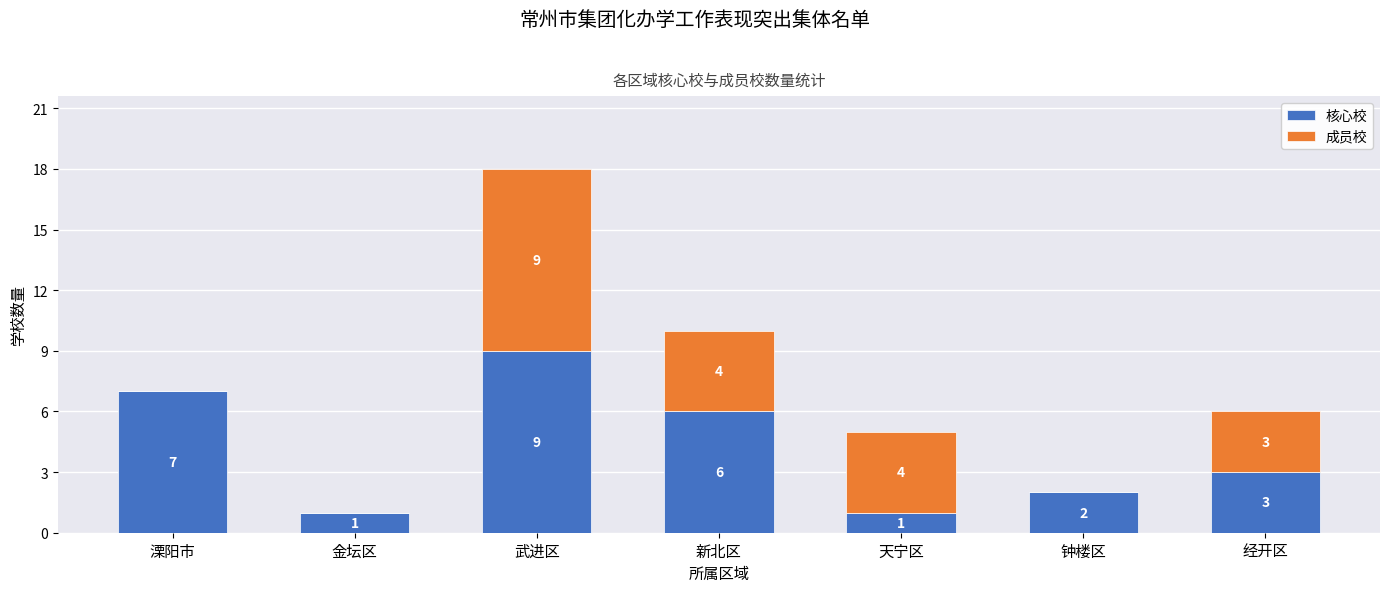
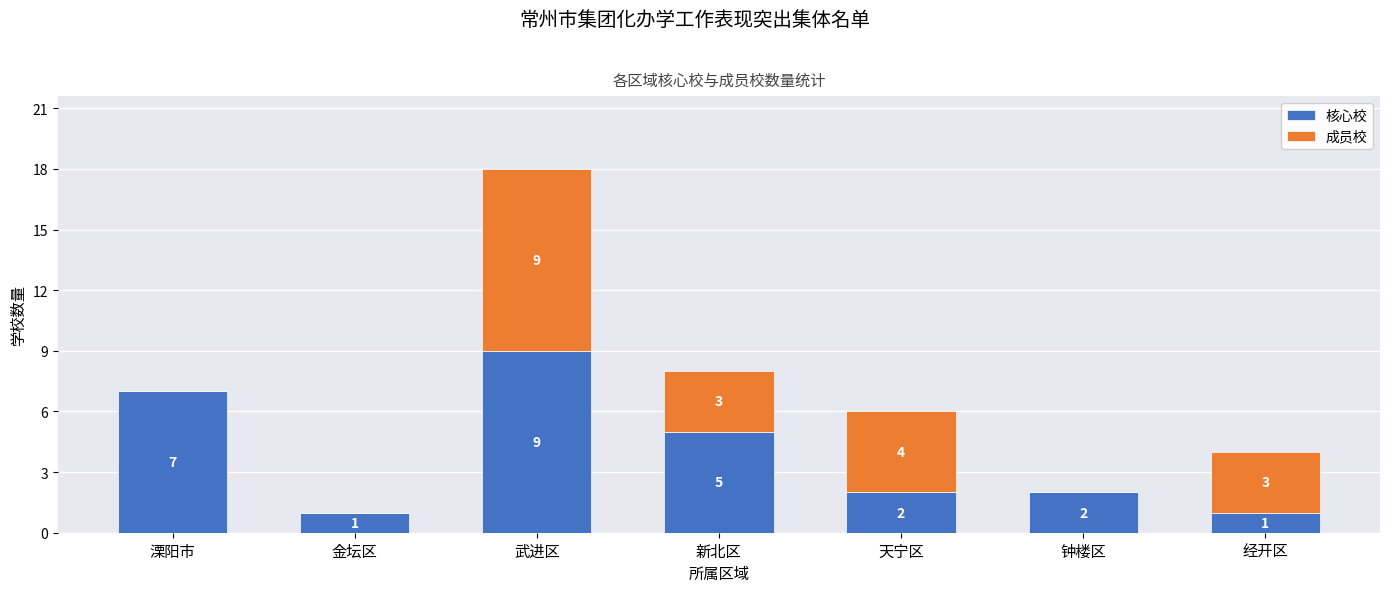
核心校, 新北区: 6 -> 5
成员校, 新北区: 4 -> 3
核心校, 天宁区: 1 -> 2
核心校, 经开区: 3 -> 1
